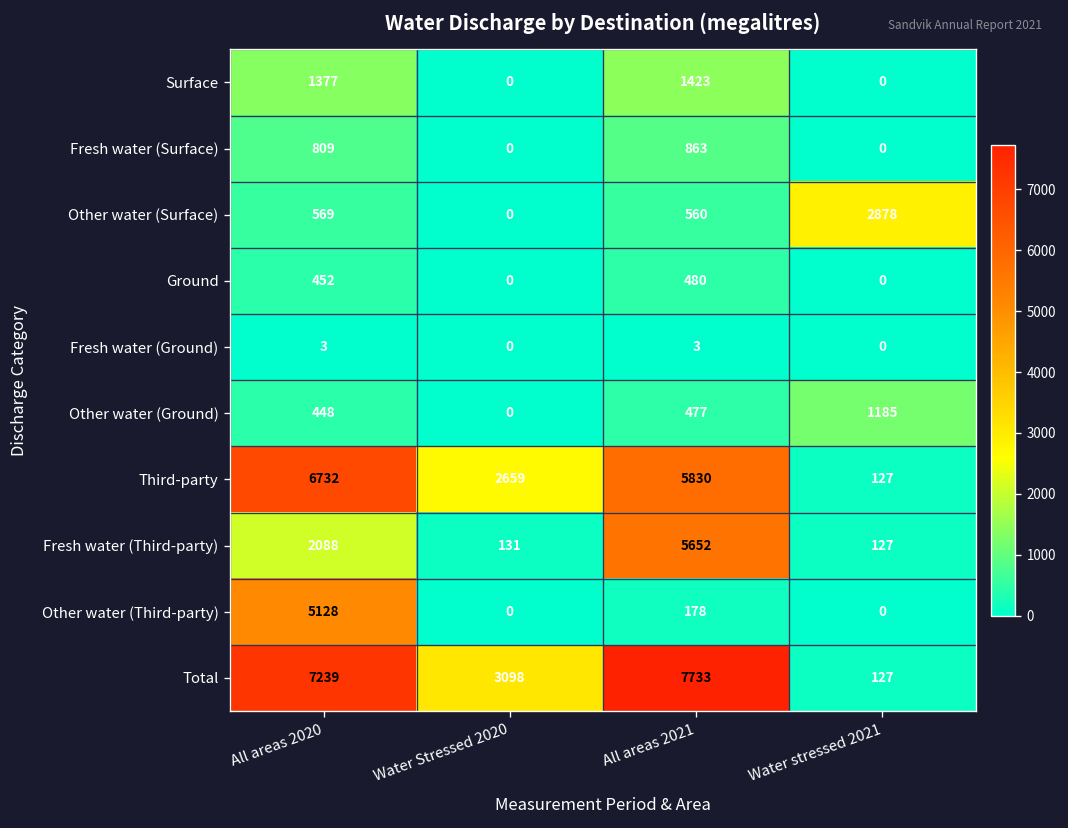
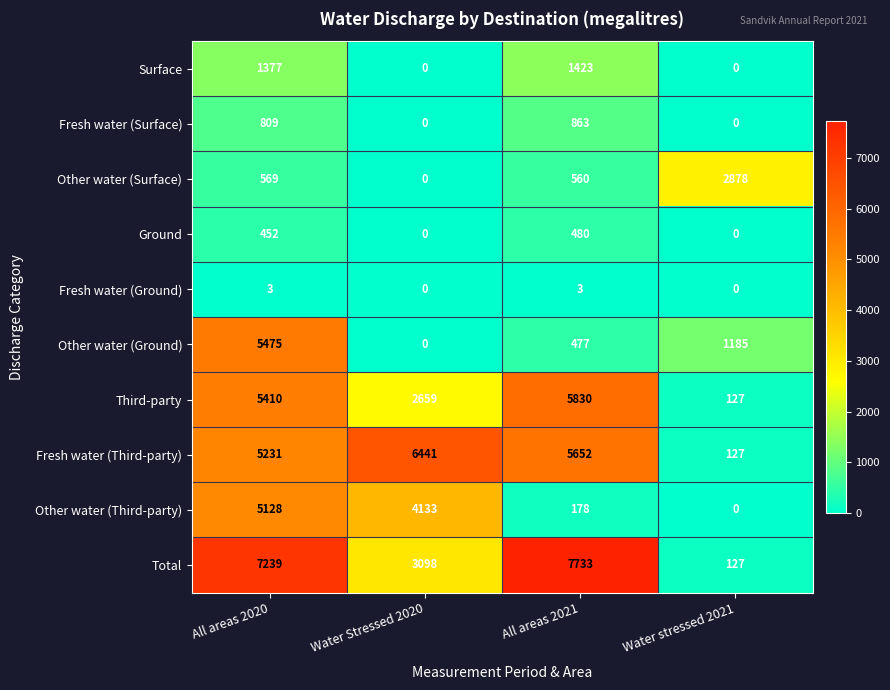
Other water (Ground), All areas 2020: 448 -> 5475
Third-party, All areas 2020: 6732 -> 5410
Fresh water (Third-party), All areas 2020: 2088 -> 5231
Fresh water (Third-party), Water Stressed 2020: 131 -> 6441
Other water (Third-party), Water Stressed 2020: 0 -> 4133
